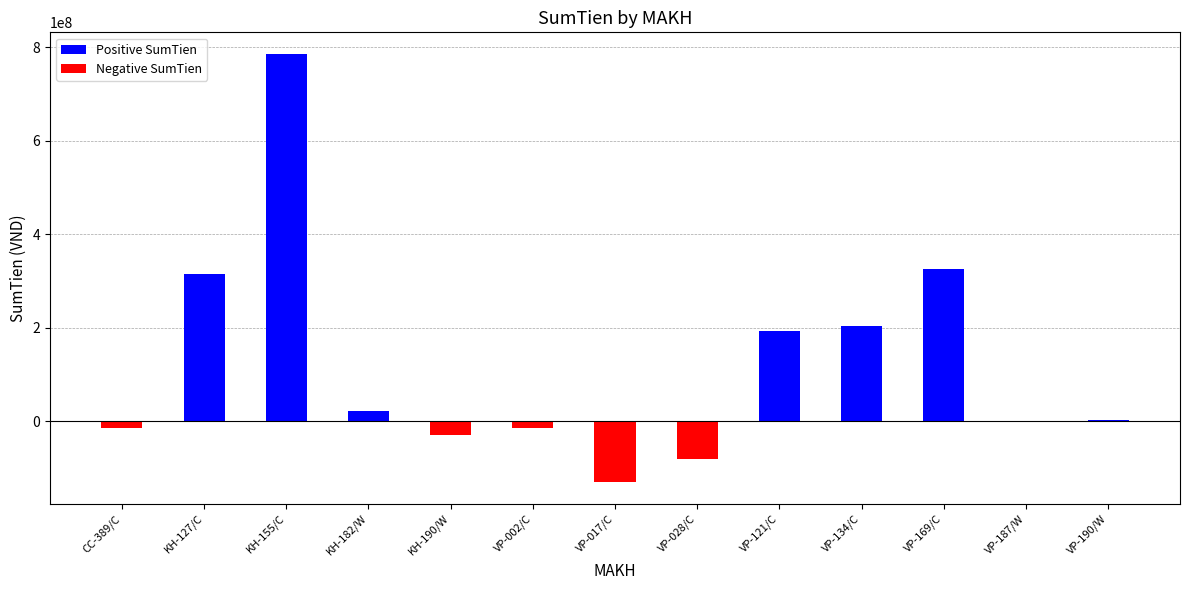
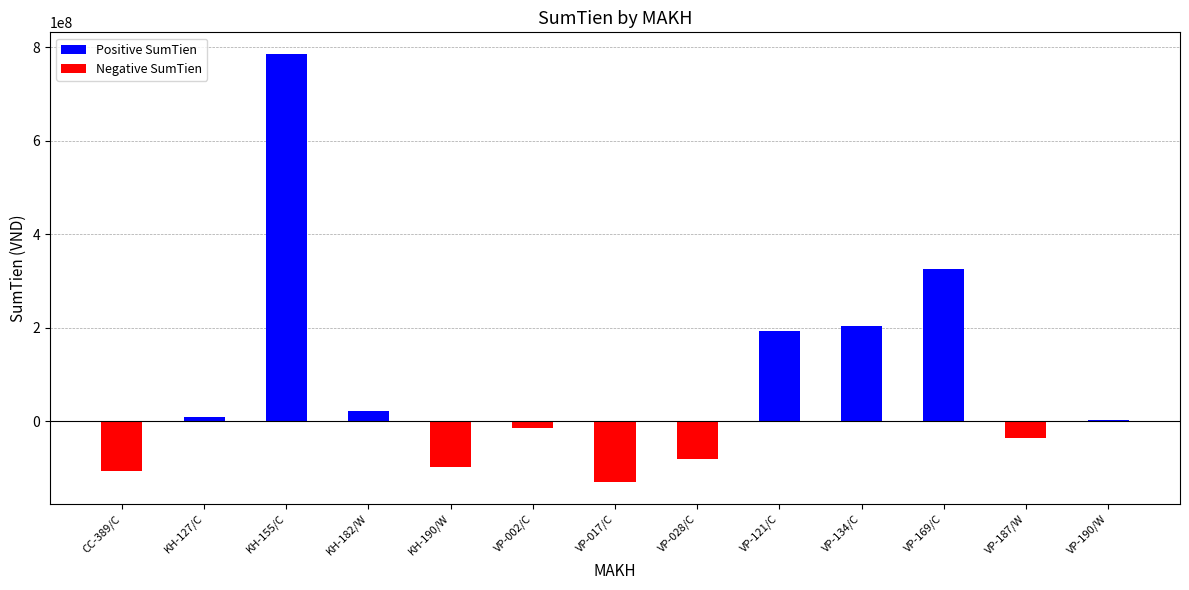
CC-389/C: -20000000 -> -110000000
KH-127/C: 310000000 -> 10000000
KH-190/W: -30000000 -> -100000000
VP-187/W: 0 -> -40000000
